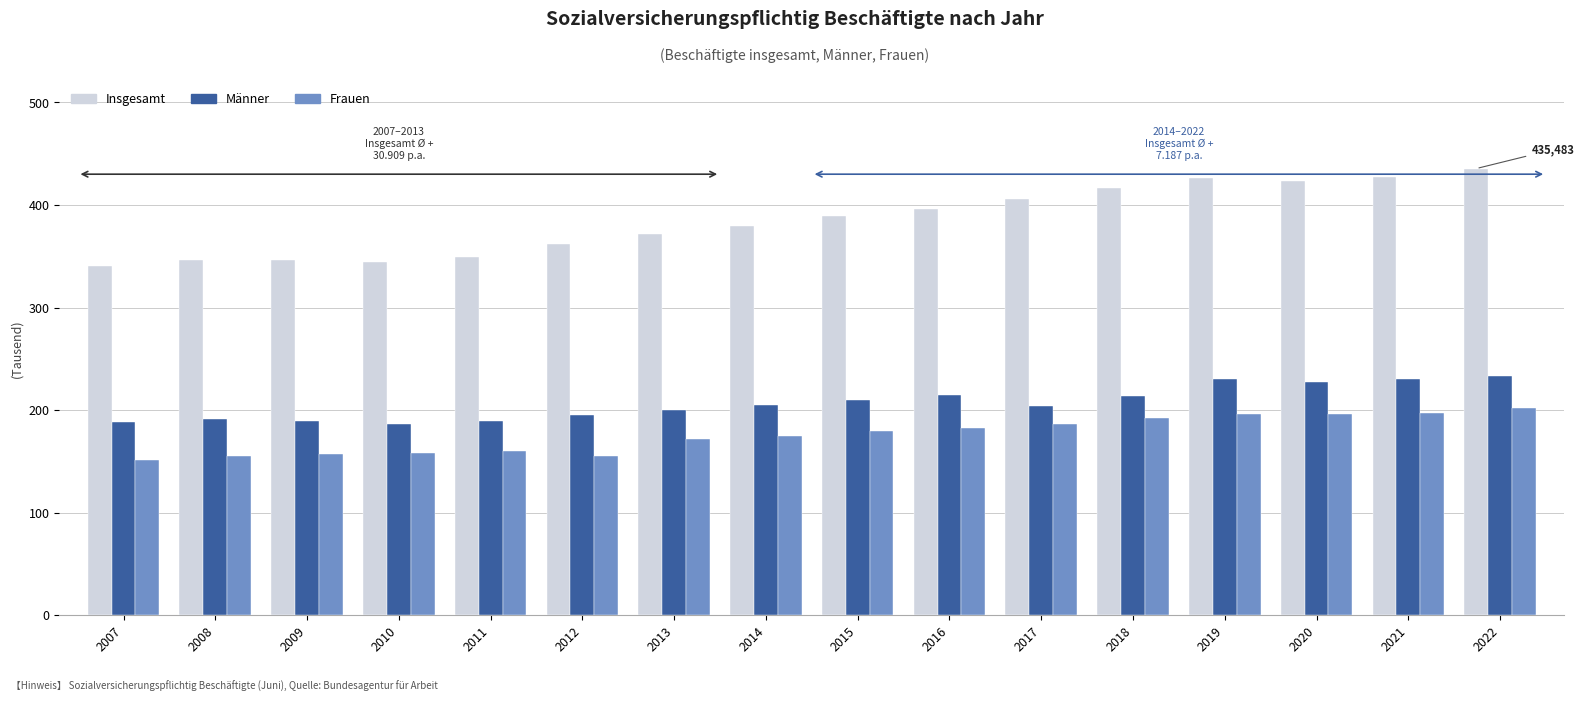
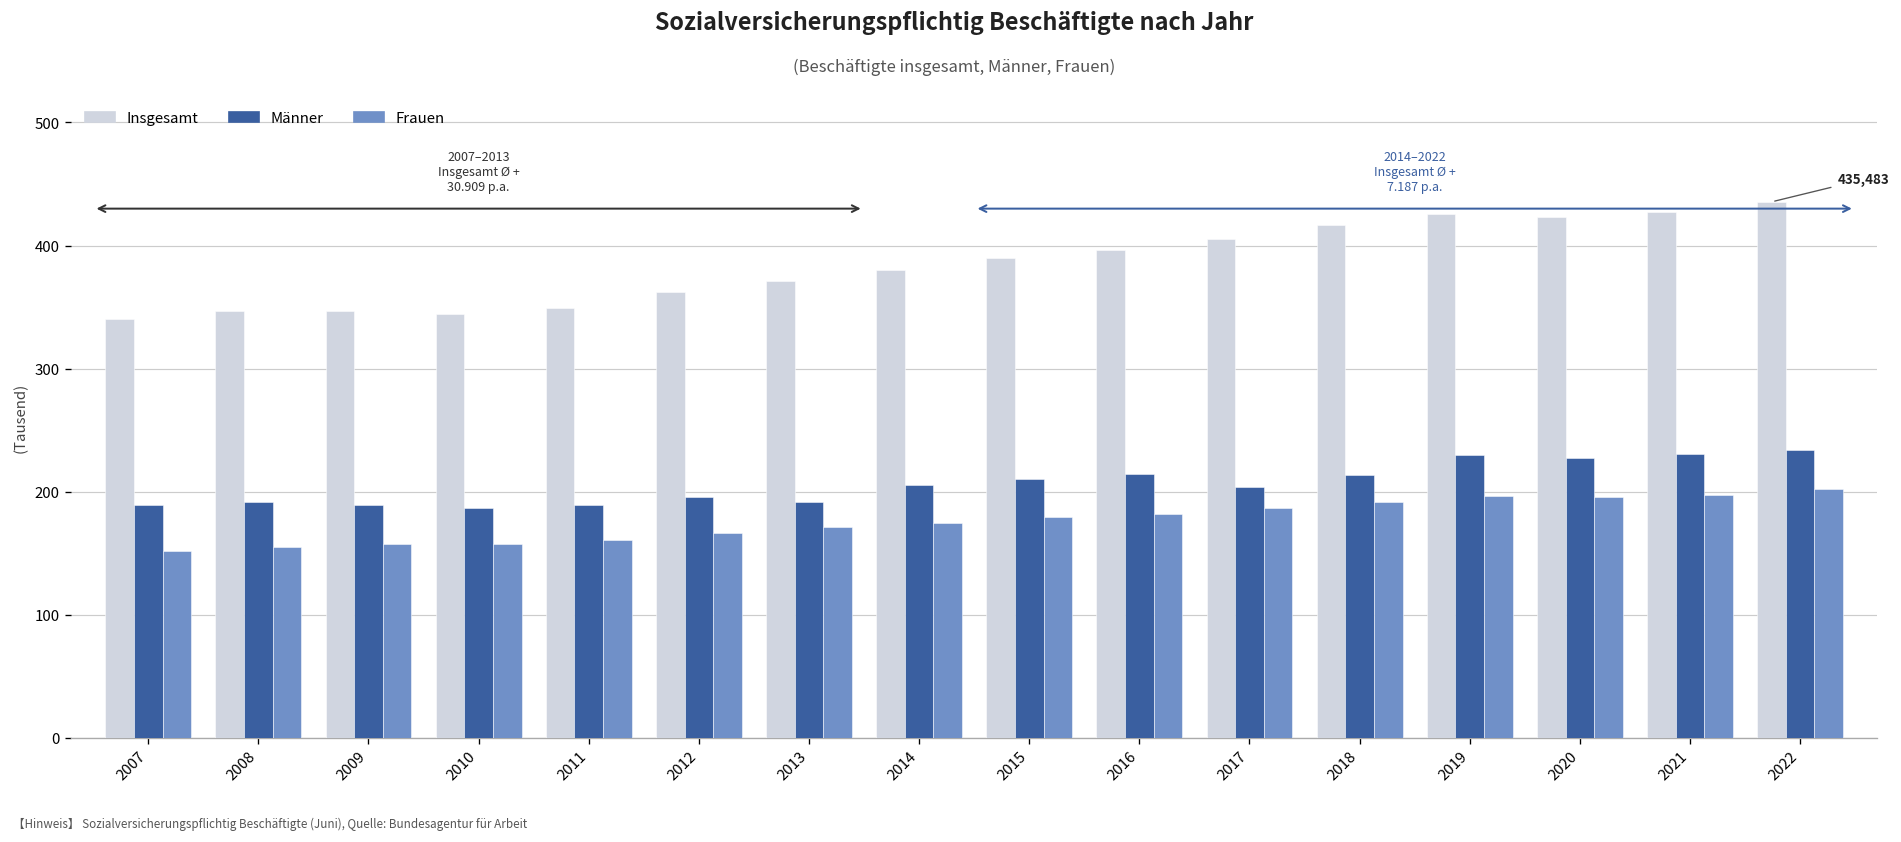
Frauen, 2012: 155 -> 166
Männer, 2013: 200 -> 191
